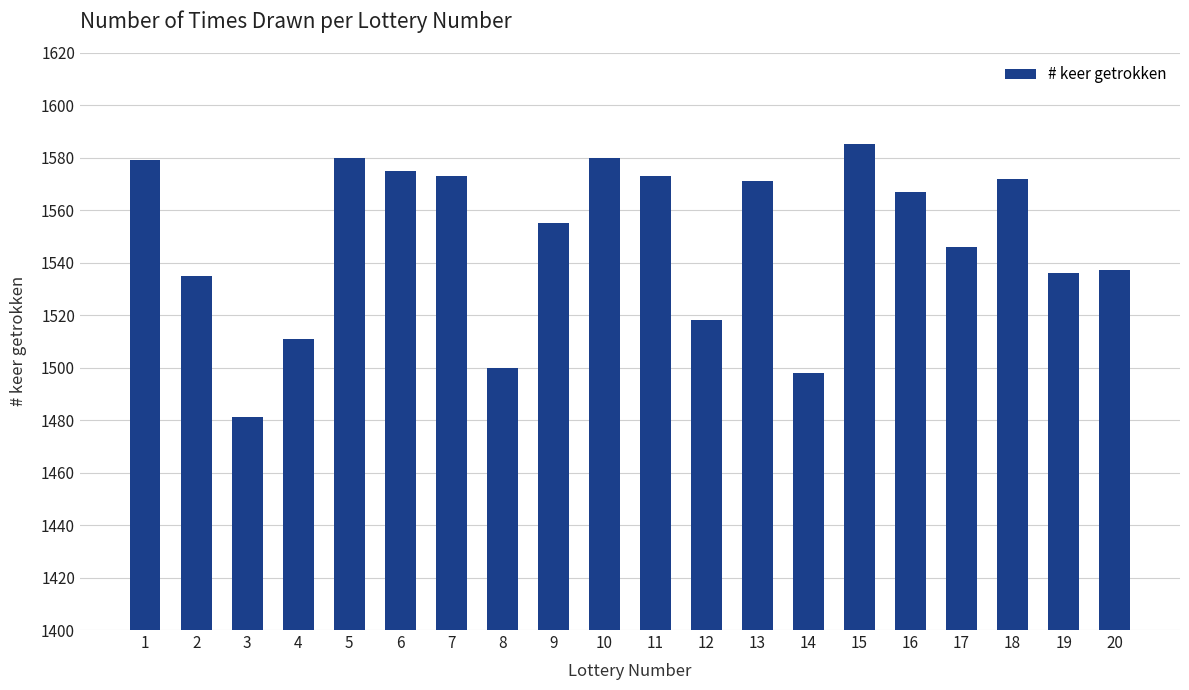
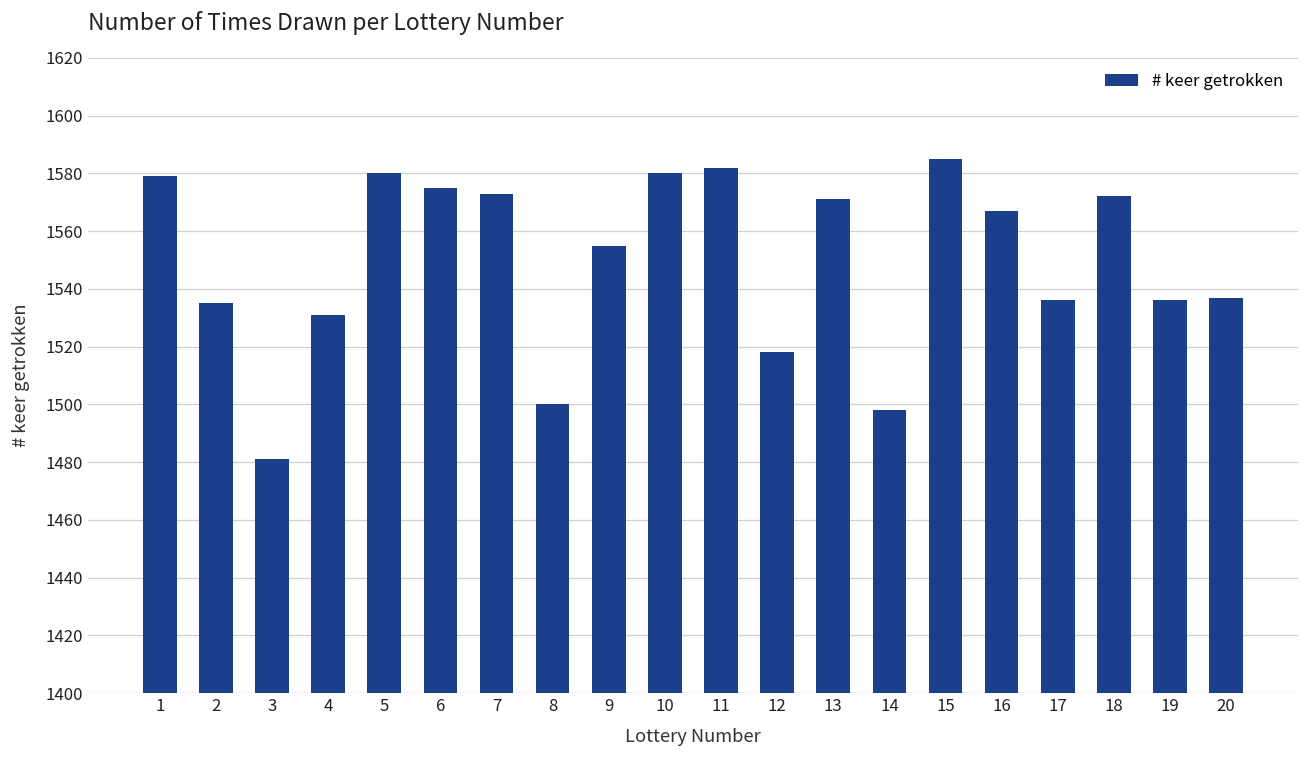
4: 1511 -> 1531
11: 1573 -> 1582
17: 1546 -> 1536
